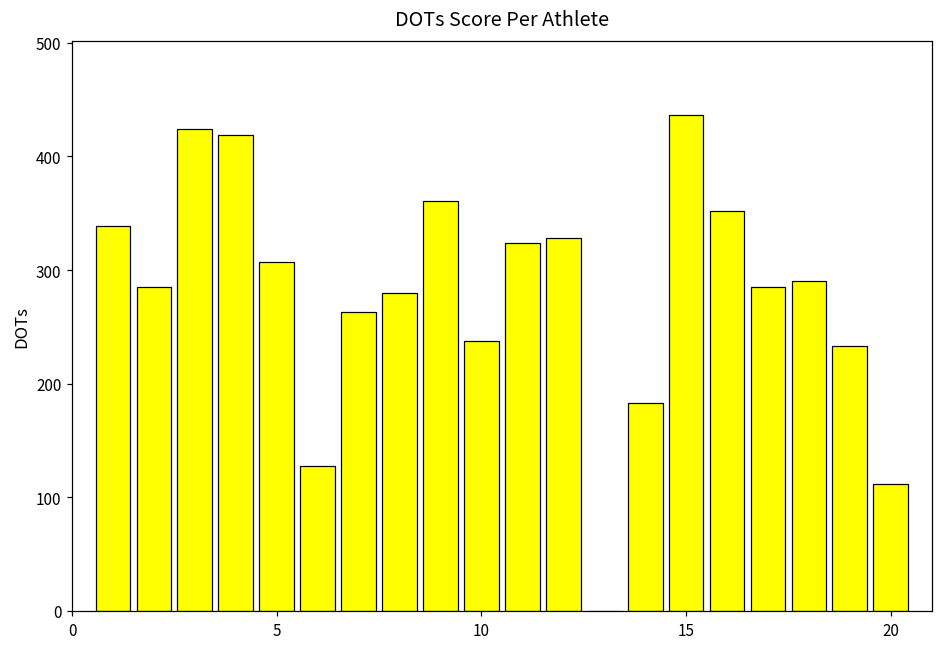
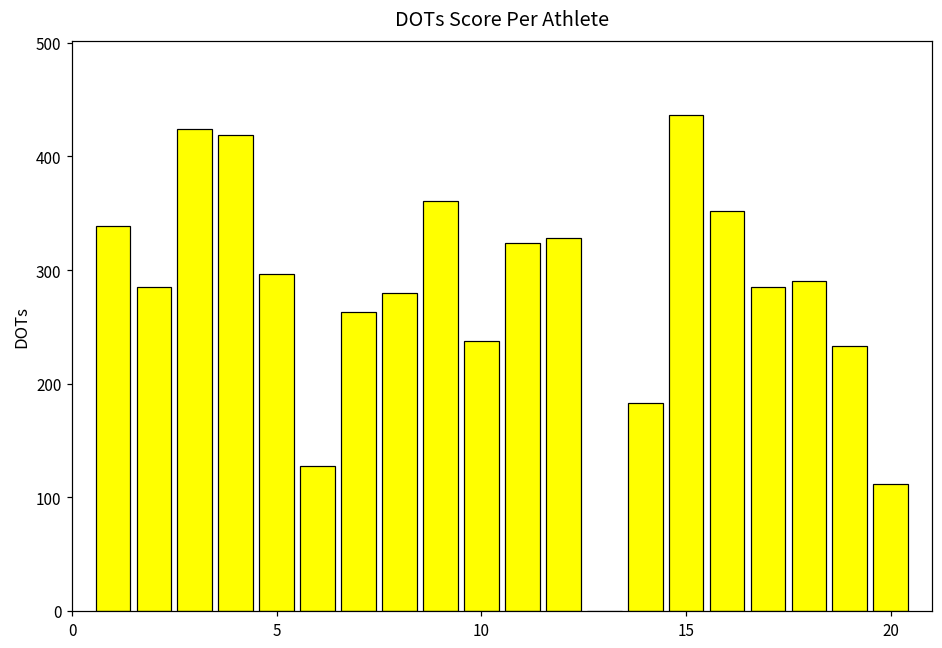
5: 307 -> 296
